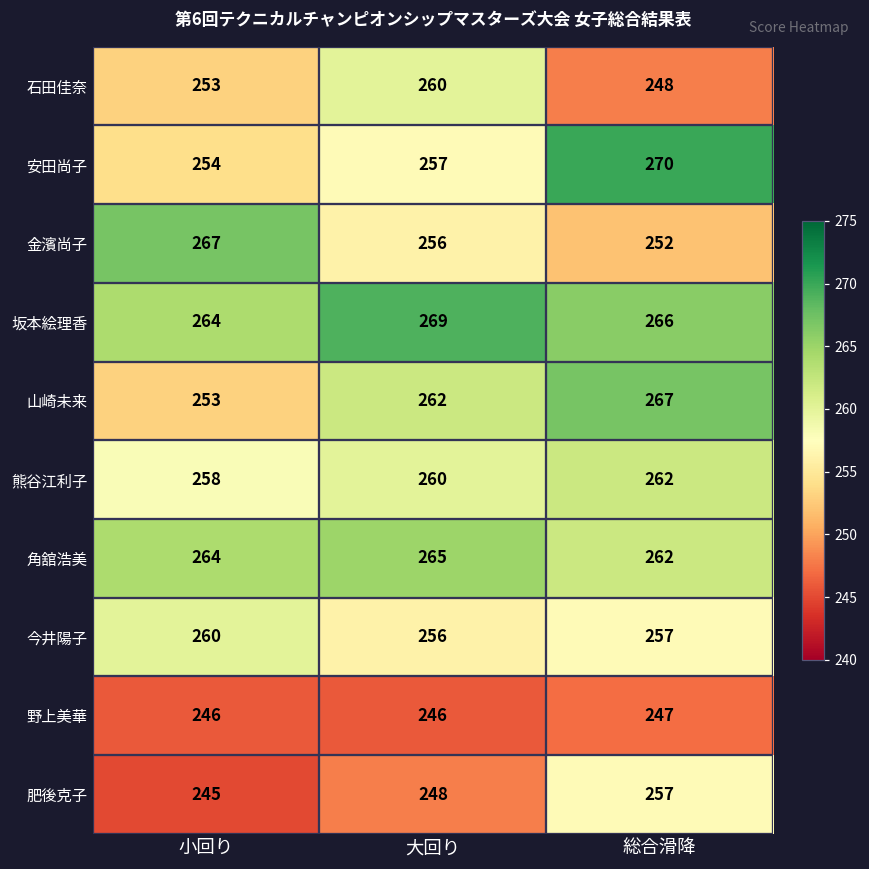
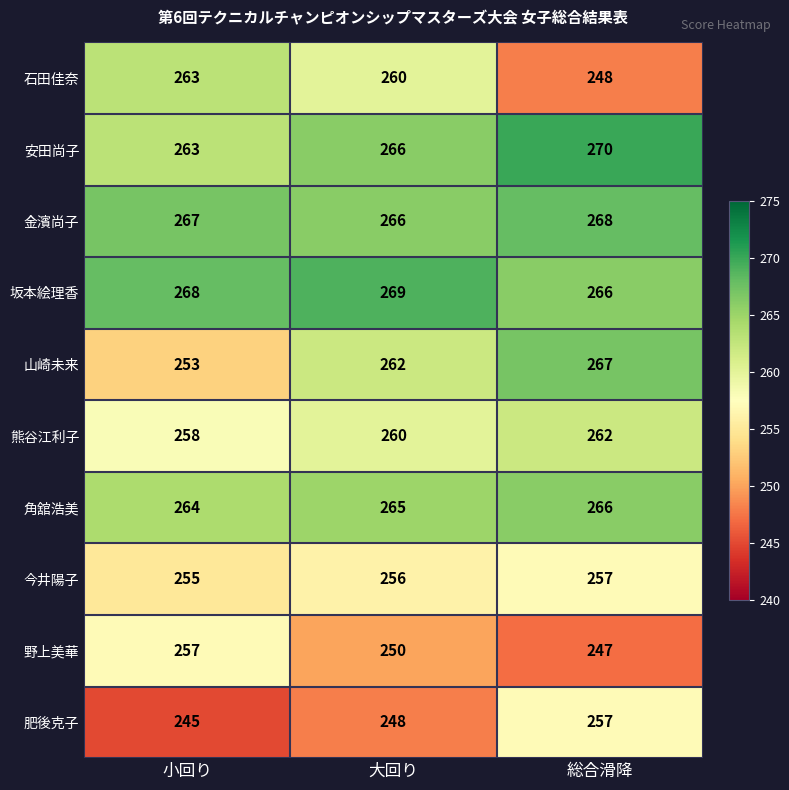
石田佳奈, 小回り: 253 -> 263
安田尚子, 小回り: 254 -> 263
安田尚子, 大回り: 257 -> 266
金濱尚子, 大回り: 256 -> 266
金濱尚子, 総合滑降: 252 -> 268
坂本絵理香, 小回り: 264 -> 268
角舘浩美, 総合滑降: 262 -> 266
今井陽子, 小回り: 260 -> 255
野上美華, 小回り: 246 -> 257
野上美華, 大回り: 246 -> 250
